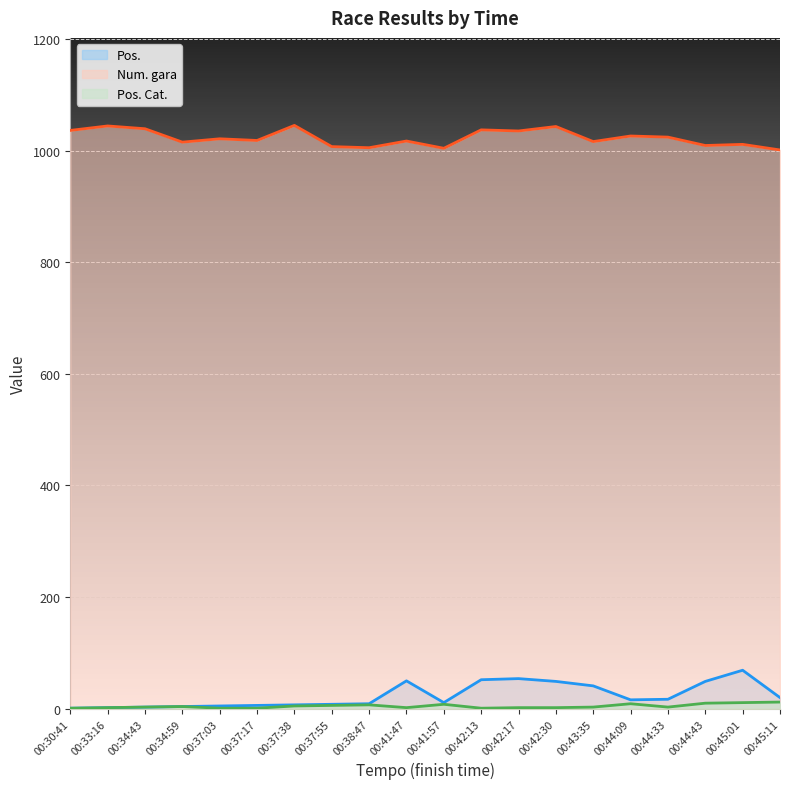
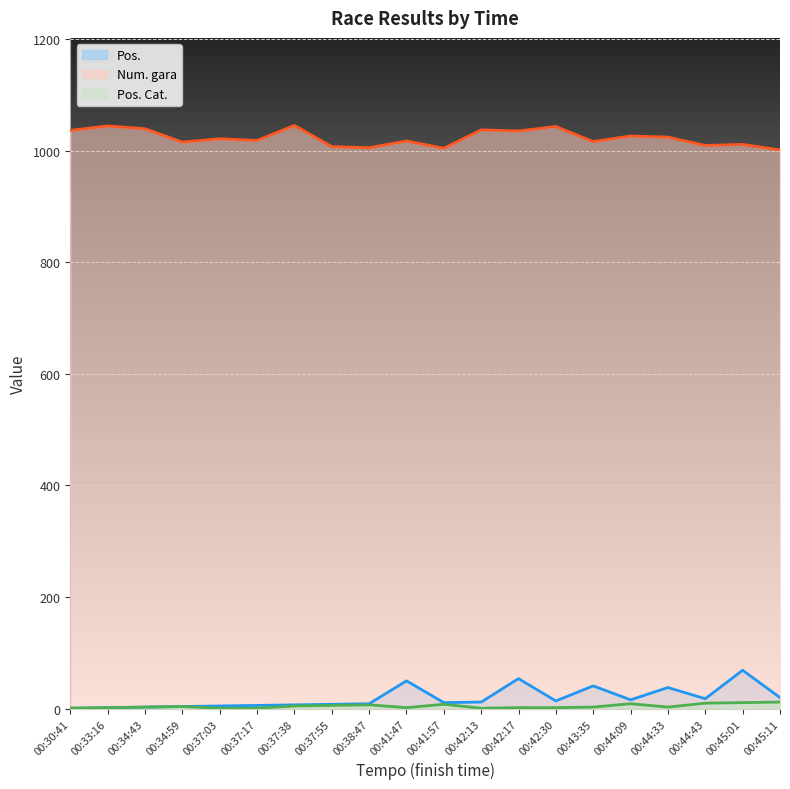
Pos., 00:42:13: 50 -> 10
Pos., 00:42:30: 50 -> 10
Pos., 00:44:33: 20 -> 40
Pos., 00:44:43: 50 -> 20
